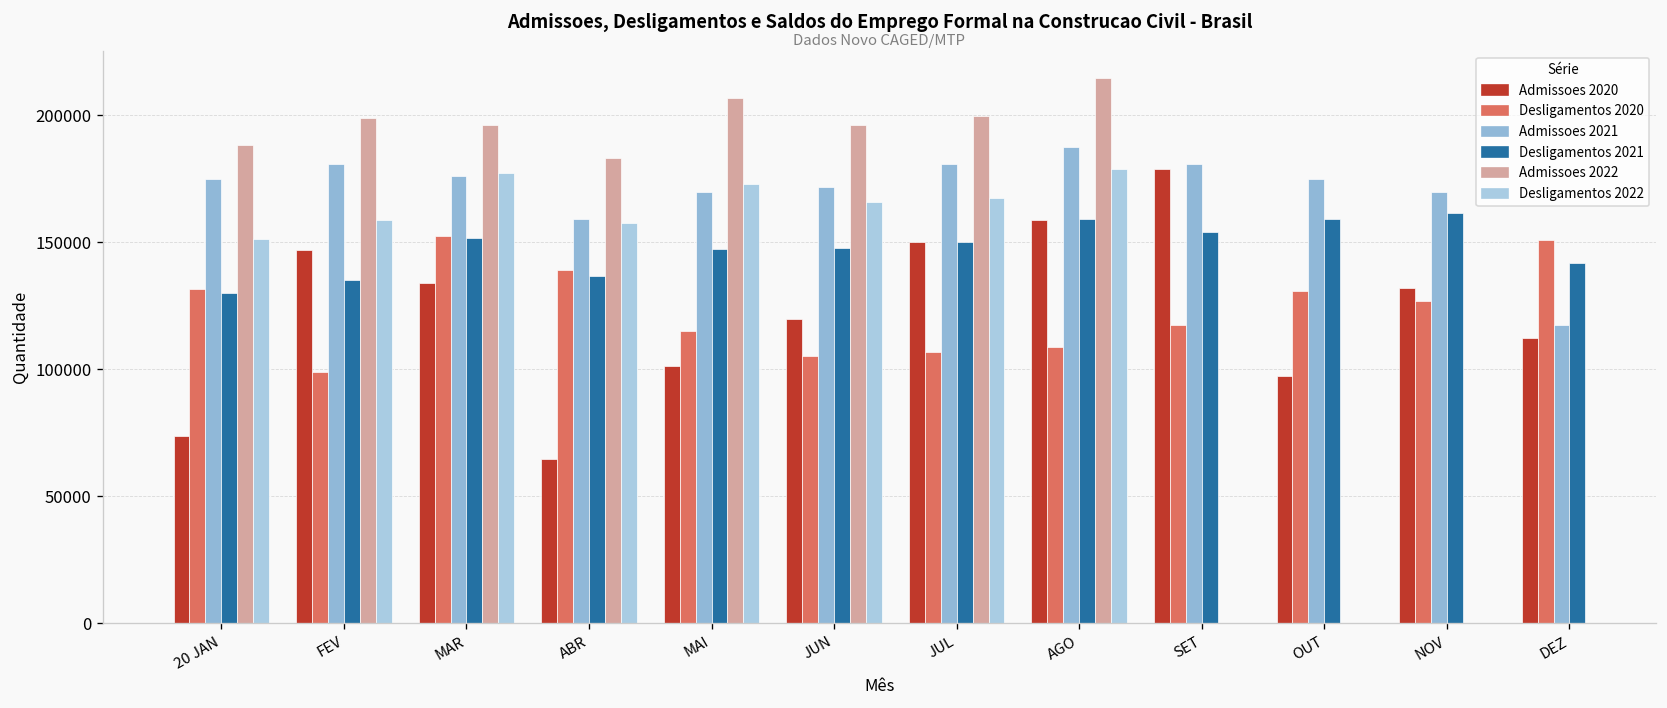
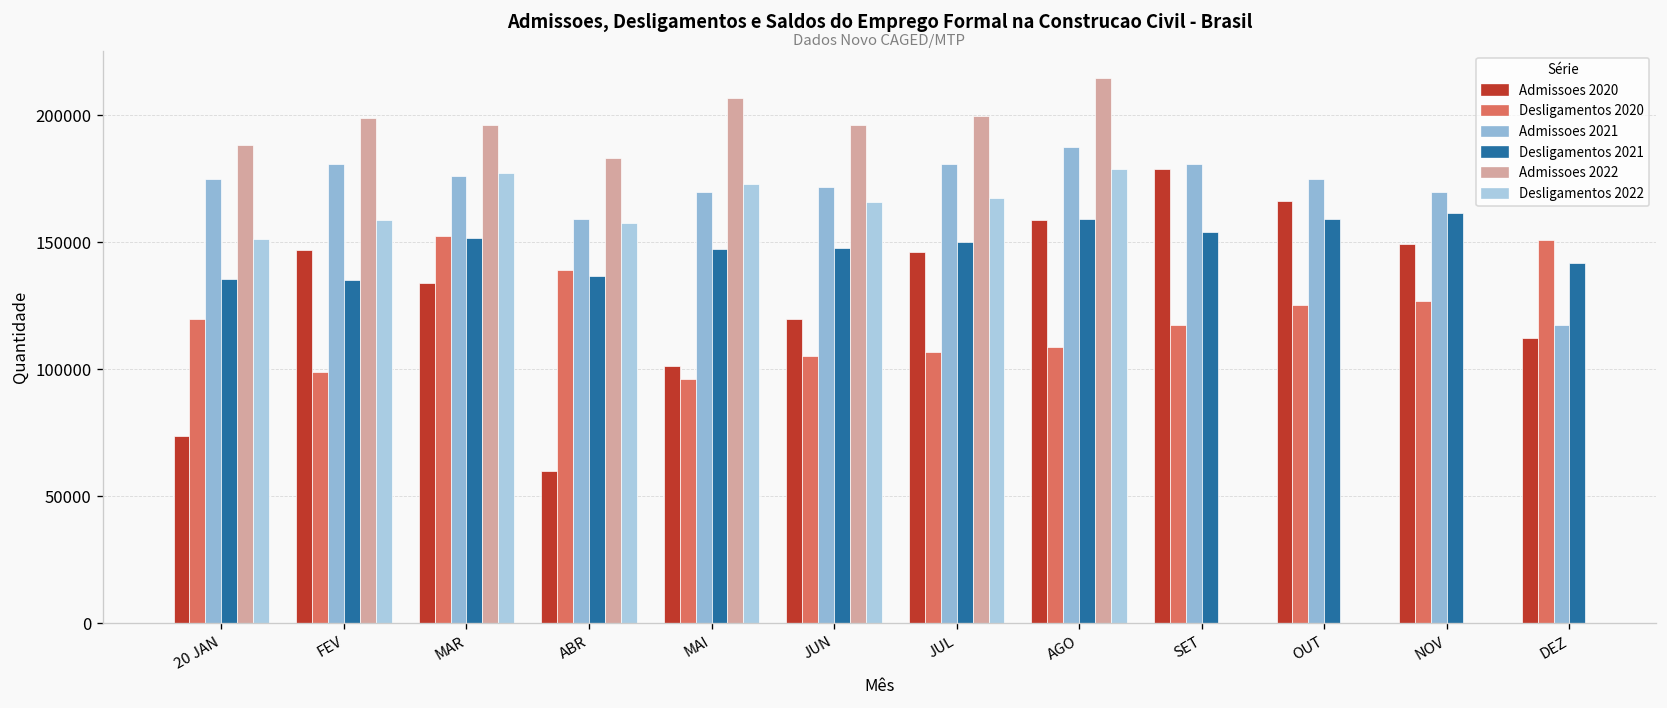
Desligamentos 2020, 20 JAN: 132000 -> 120000
Desligamentos 2021, 20 JAN: 130000 -> 136000
Admissoes 2020, ABR: 65000 -> 60000
Desligamentos 2020, MAI: 115000 -> 96000
Admissoes 2020, JUL: 150000 -> 146000
Admissoes 2020, OUT: 98000 -> 166000
Desligamentos 2020, OUT: 131000 -> 125000
Admissoes 2020, NOV: 132000 -> 149000
